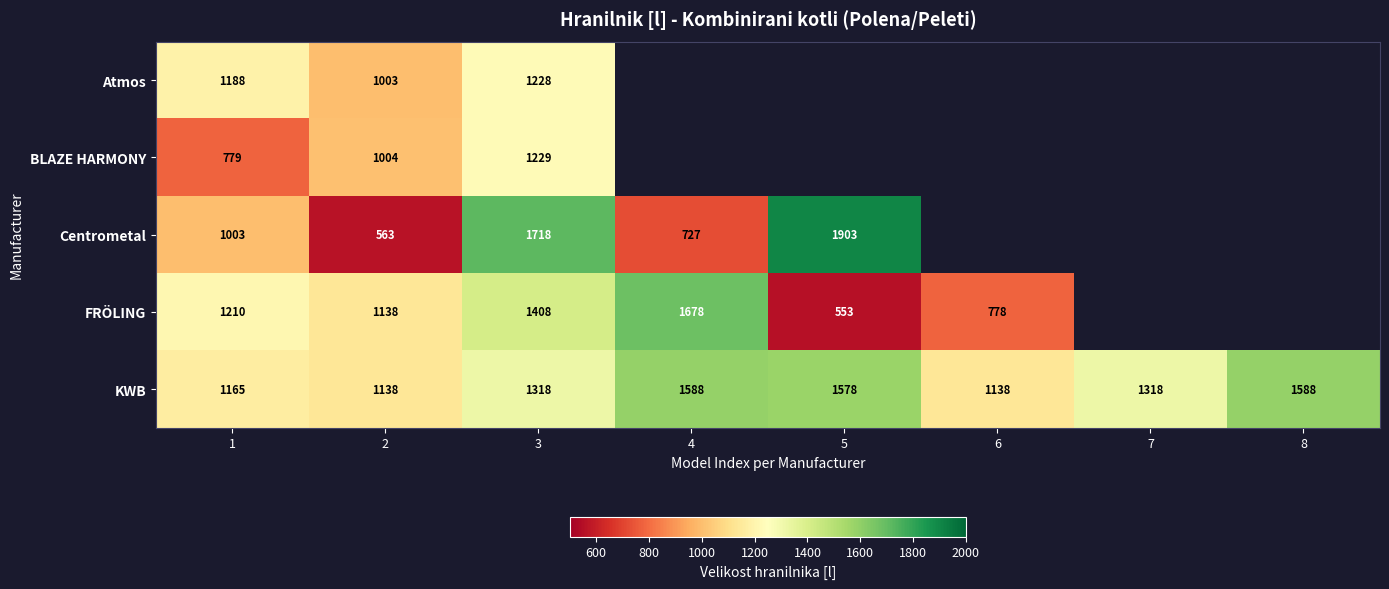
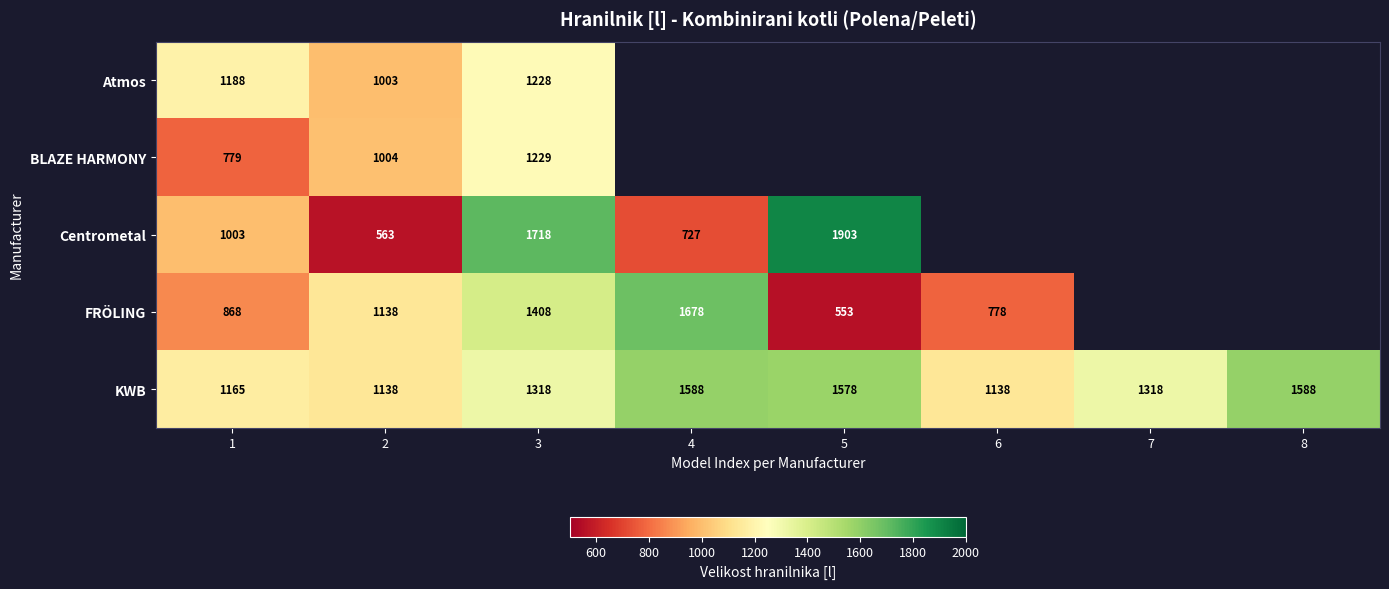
FRÖLING, 1: 1210 -> 868
